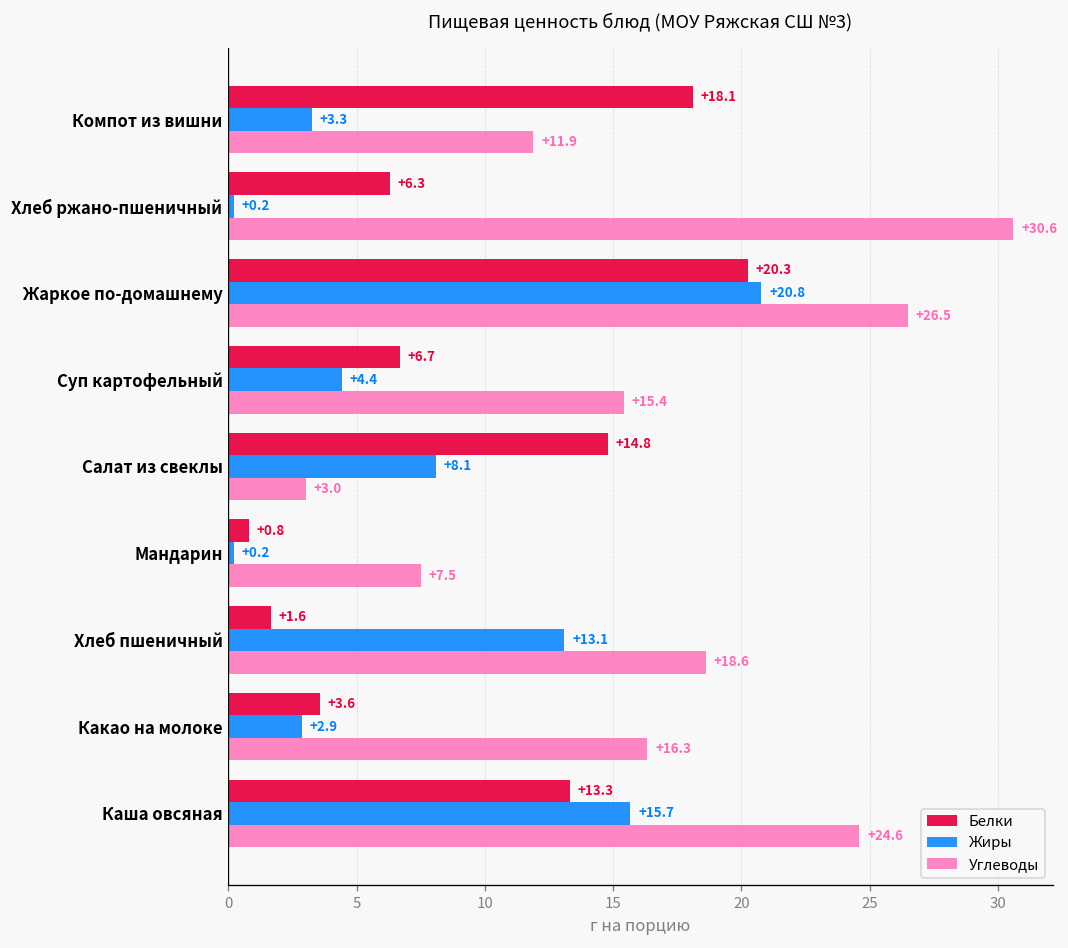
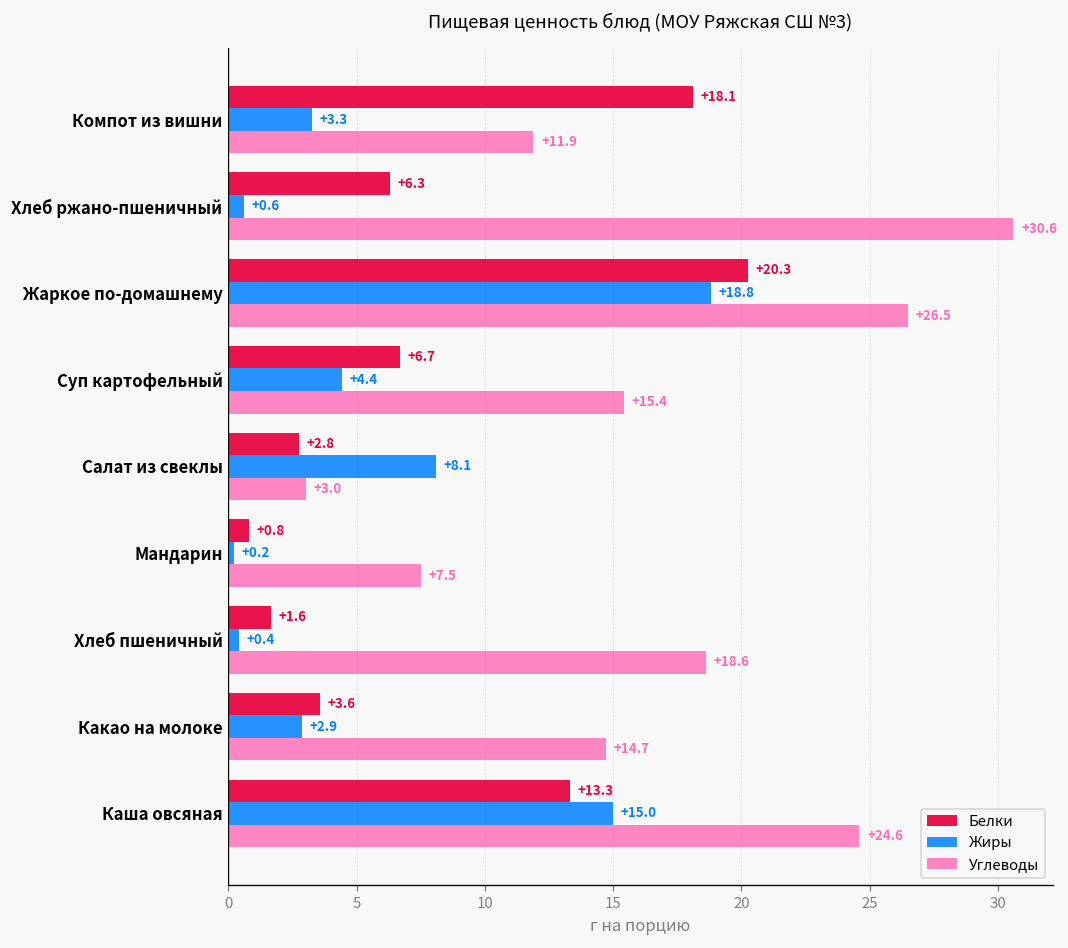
Жиры, Хлеб ржано-пшеничный: +0.2 -> +0.6
Жиры, Жаркое по-домашнему: +20.8 -> +18.8
Белки, Салат из свеклы: +14.8 -> +2.8
Жиры, Хлеб пшеничный: +13.1 -> +0.4
Углеводы, Какао на молоке: +16.3 -> +14.7
Жиры, Каша овсяная: +15.7 -> +15.0
